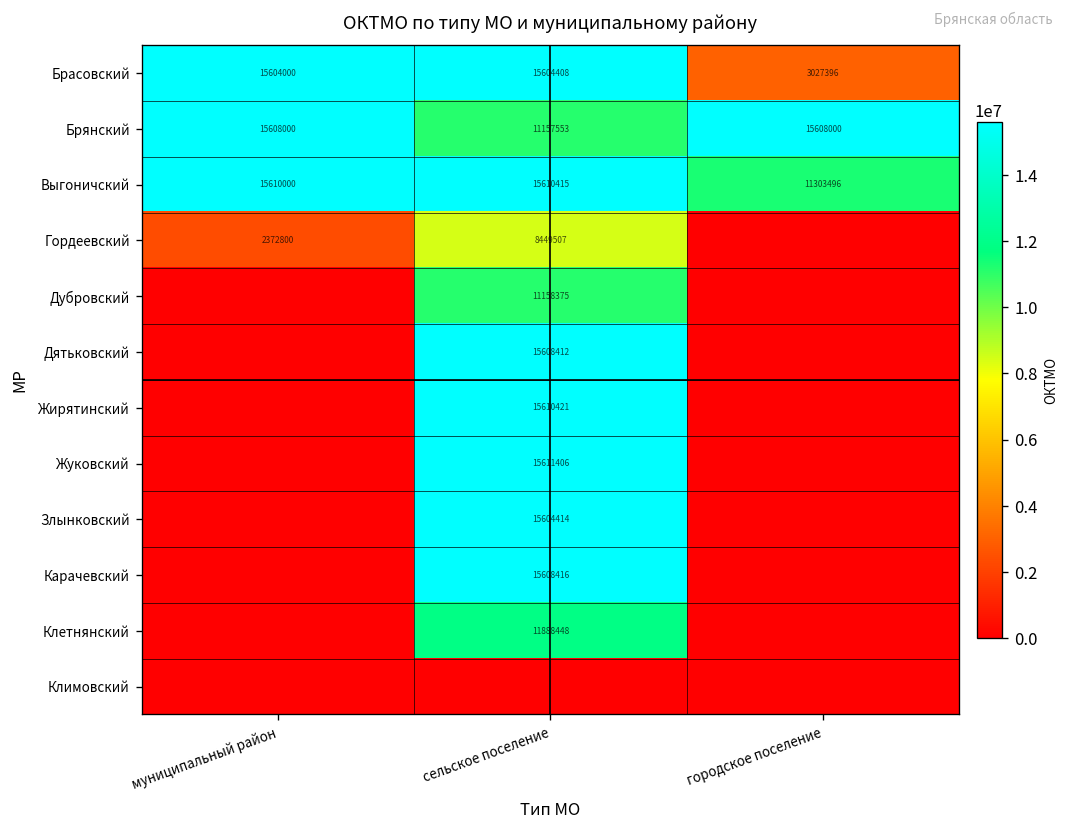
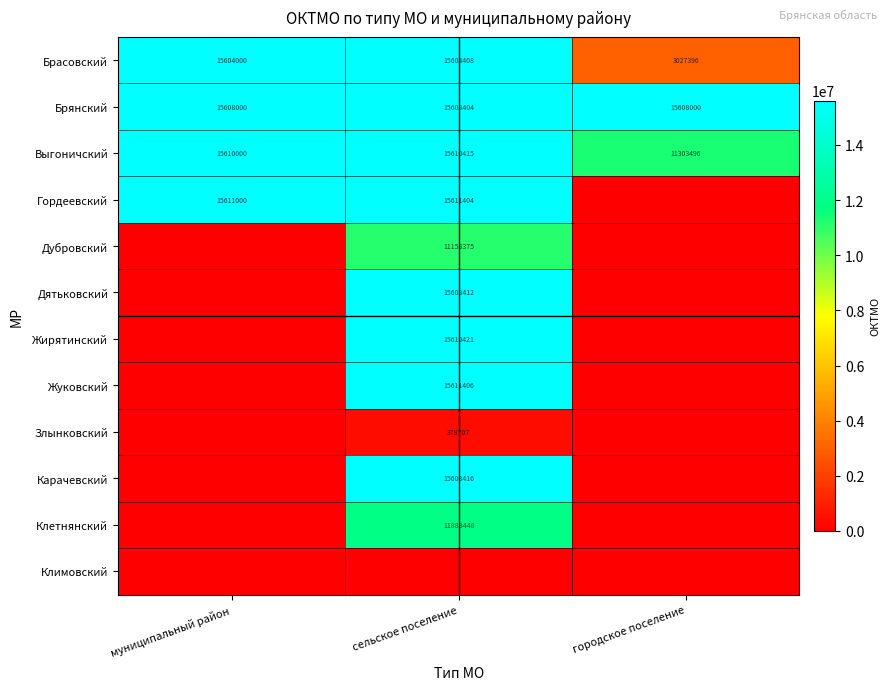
Брянский, сельское поселение: 11157553 -> 15608404
Гордеевский, муниципальный район: 2372800 -> 15611000
Гордеевский, сельское поселение: 8449507 -> 15611404
Злынковский, сельское поселение: 15604414 -> 378707
